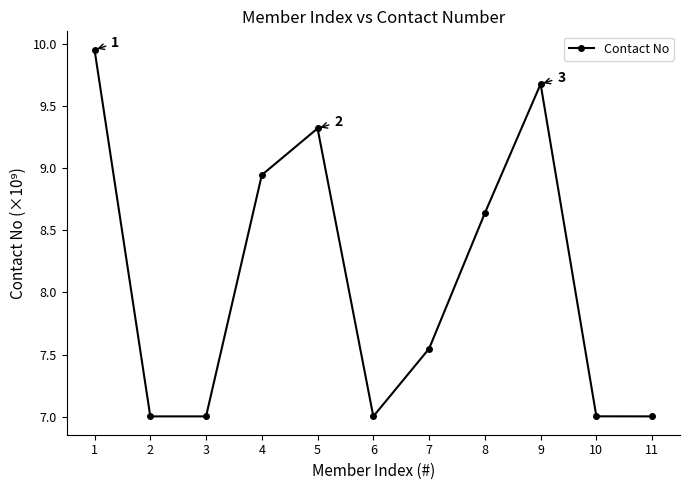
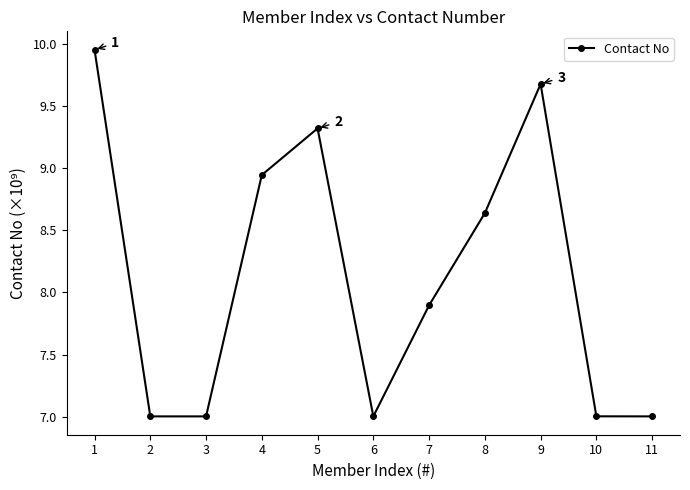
7: 7.55 -> 7.90
